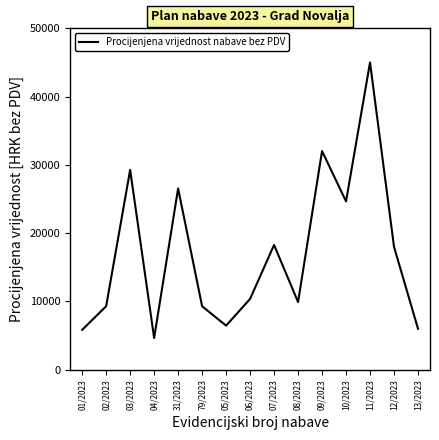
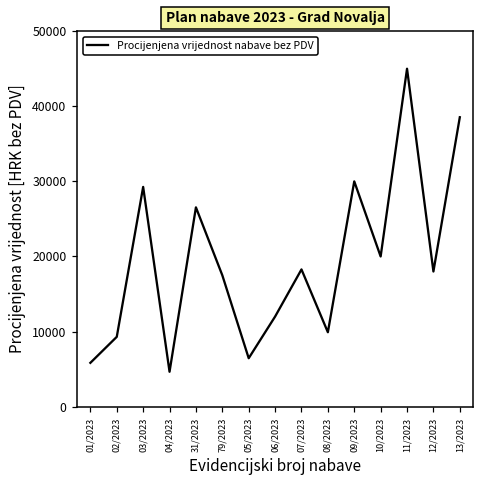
79/2023: 9000 -> 17000
06/2023: 10000 -> 12000
09/2023: 32000 -> 30000
10/2023: 25000 -> 20000
13/2023: 6000 -> 39000
